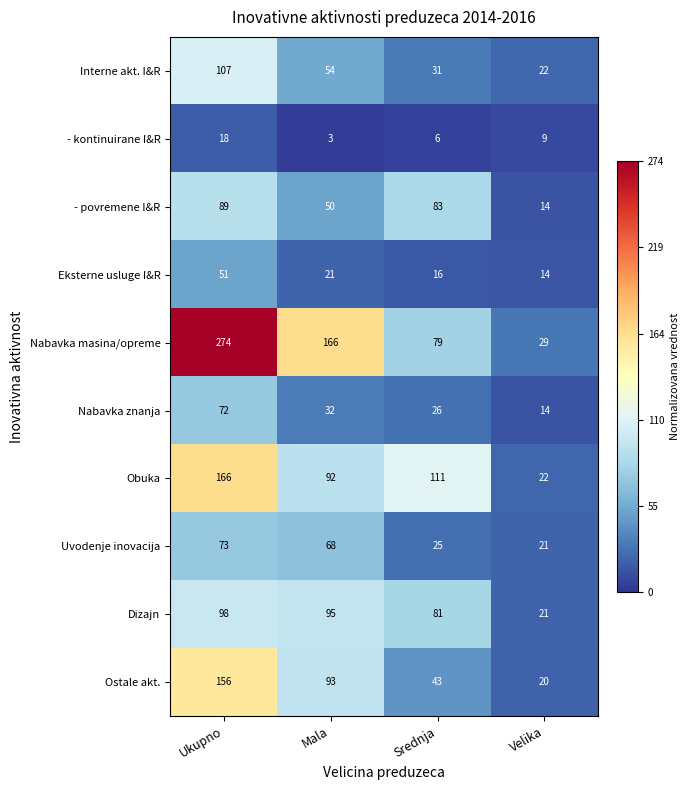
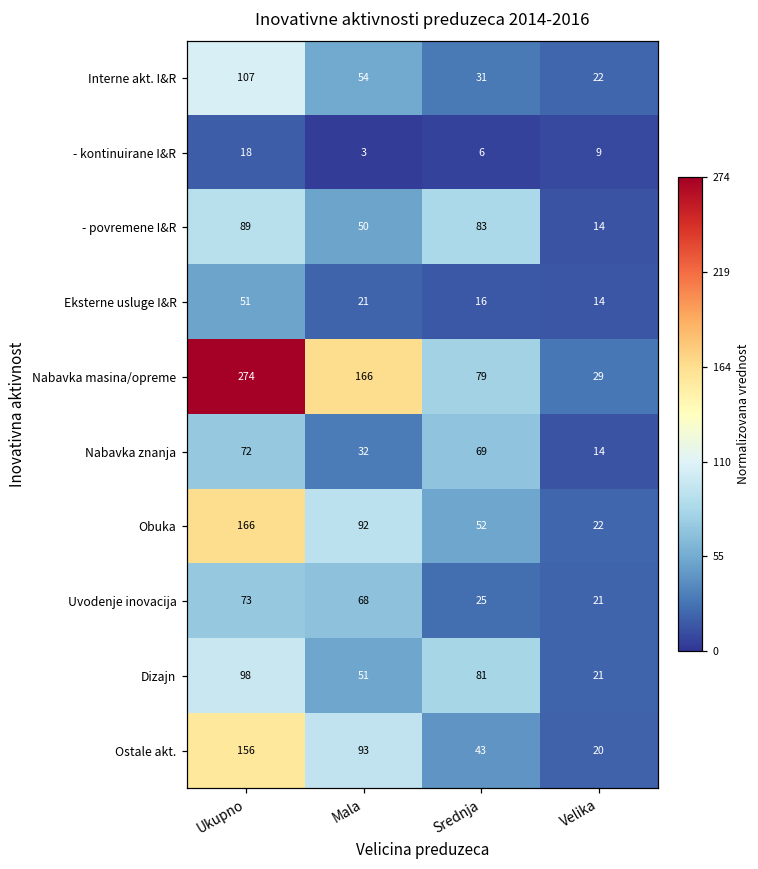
Nabavka znanja, Srednja: 26 -> 69
Obuka, Srednja: 111 -> 52
Dizajn, Mala: 95 -> 51
